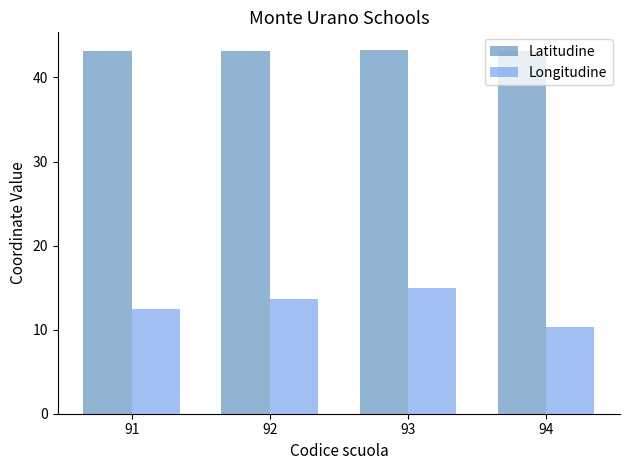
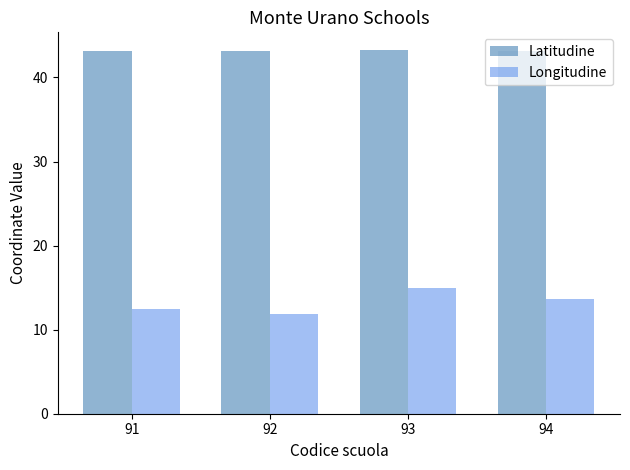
Longitudine, 92: 14 -> 12
Longitudine, 94: 10 -> 14
